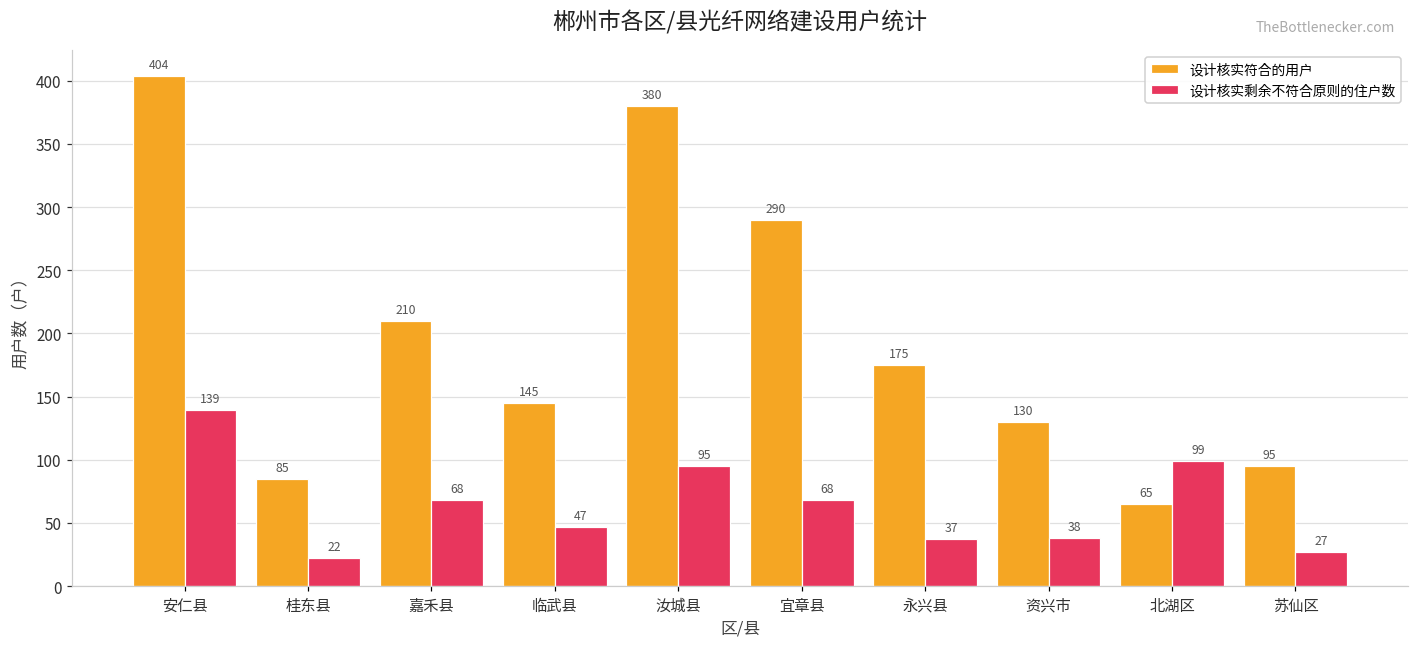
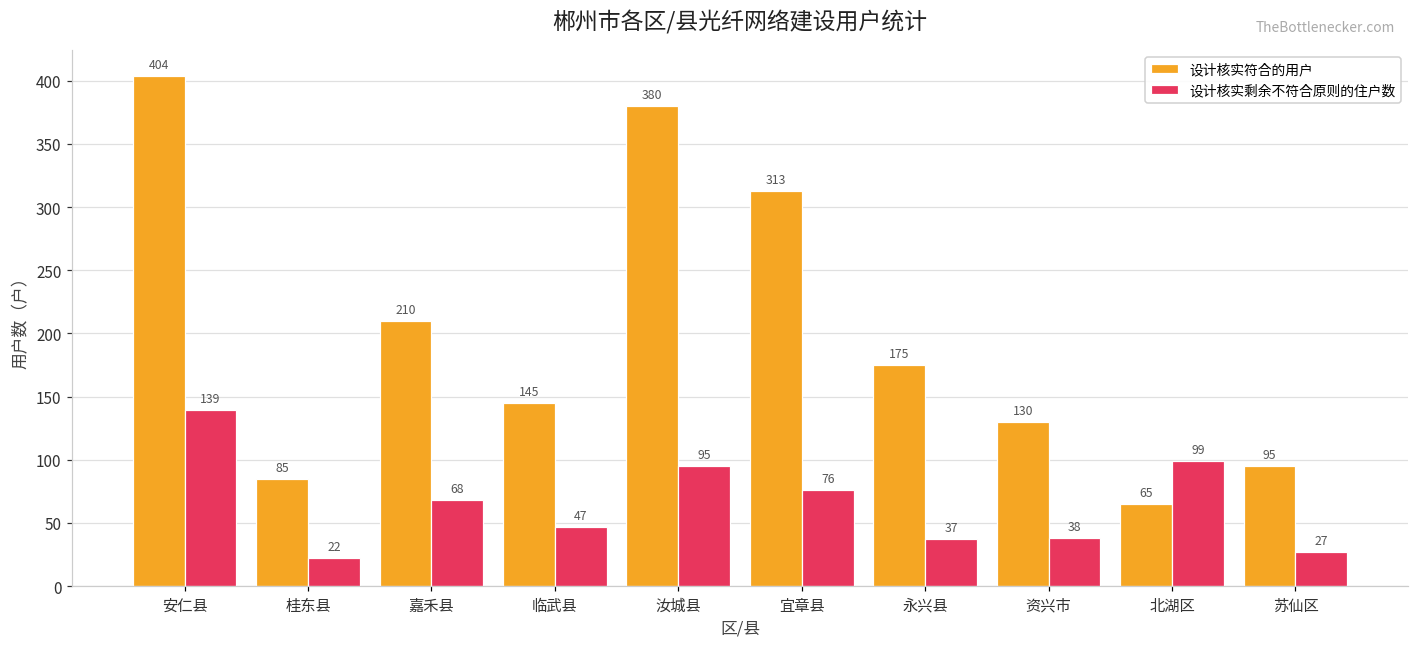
设计核实符合的用户, 宜章县: 290 -> 313
设计核实剩余不符合原则的住户数, 宜章县: 68 -> 76
